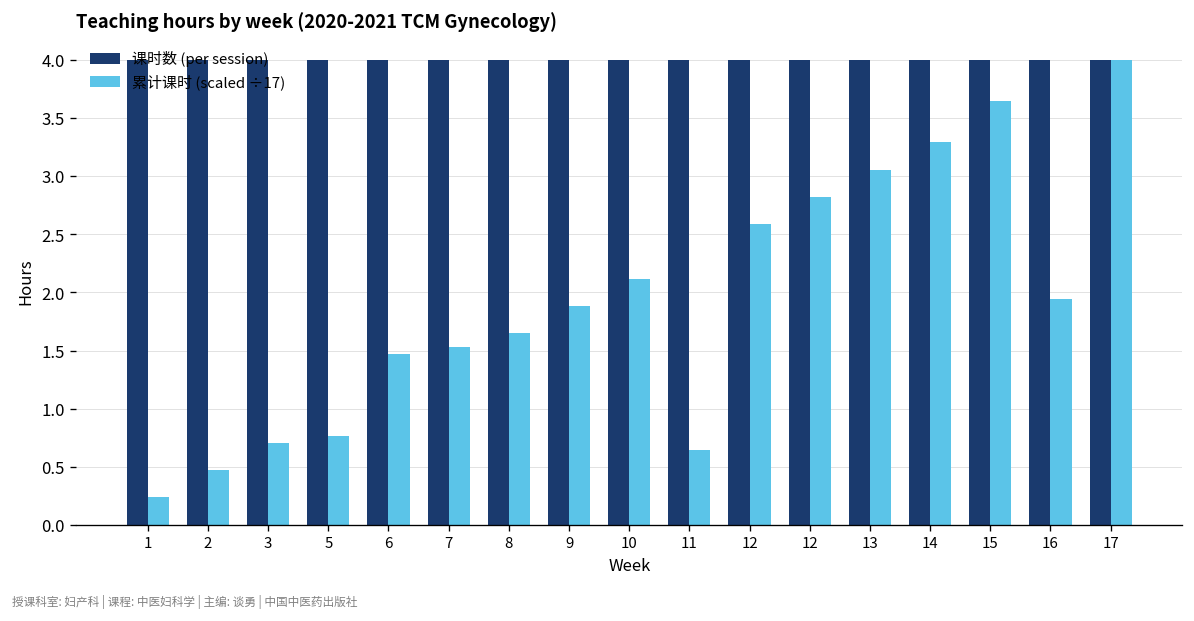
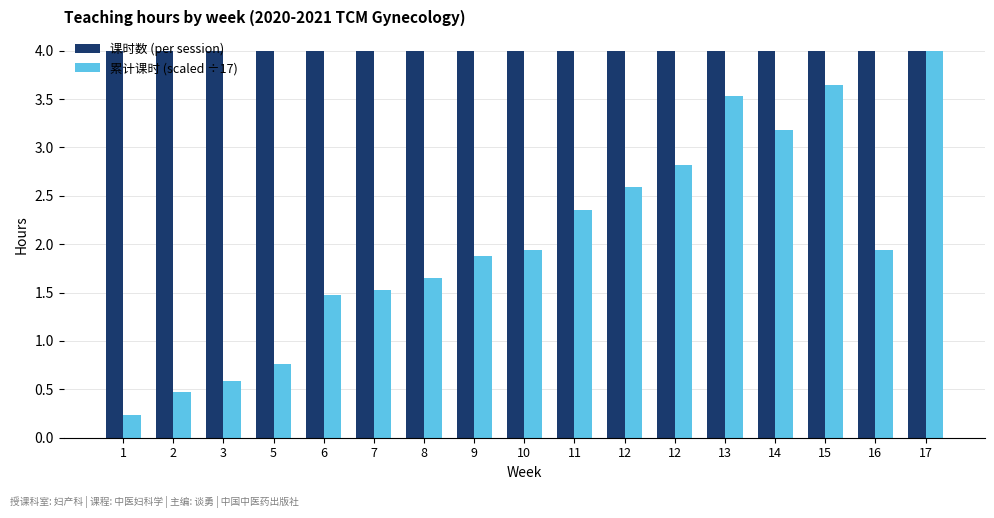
累计课时 (scaled ÷17), 3: 0.7 -> 0.6
累计课时 (scaled ÷17), 10: 2.1 -> 1.9
累计课时 (scaled ÷17), 11: 0.6 -> 2.4
累计课时 (scaled ÷17), 13: 3.1 -> 3.5
累计课时 (scaled ÷17), 14: 3.3 -> 3.2
